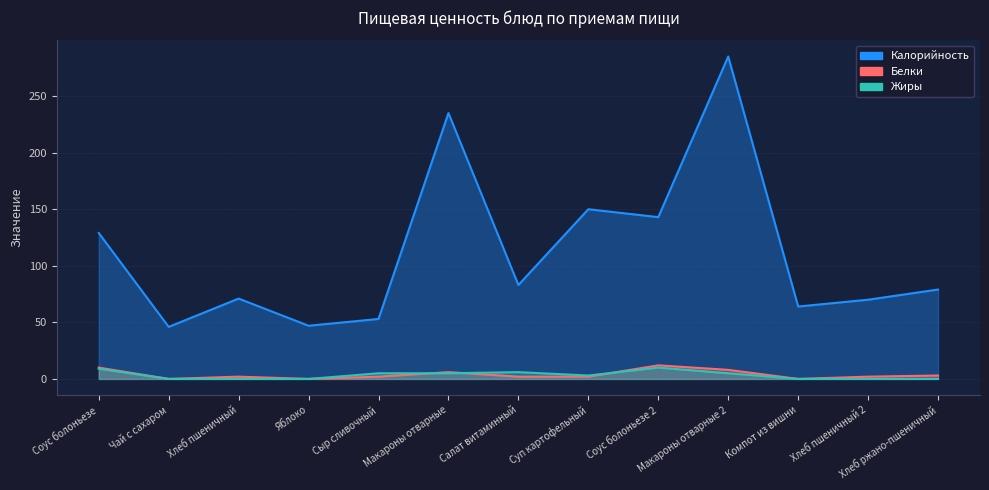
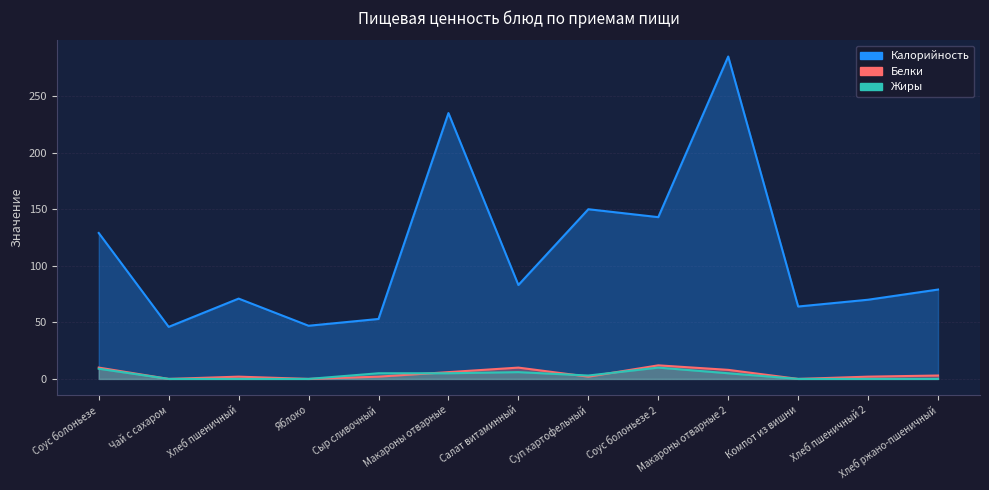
Белки, Салат витаминный: 2 -> 10
